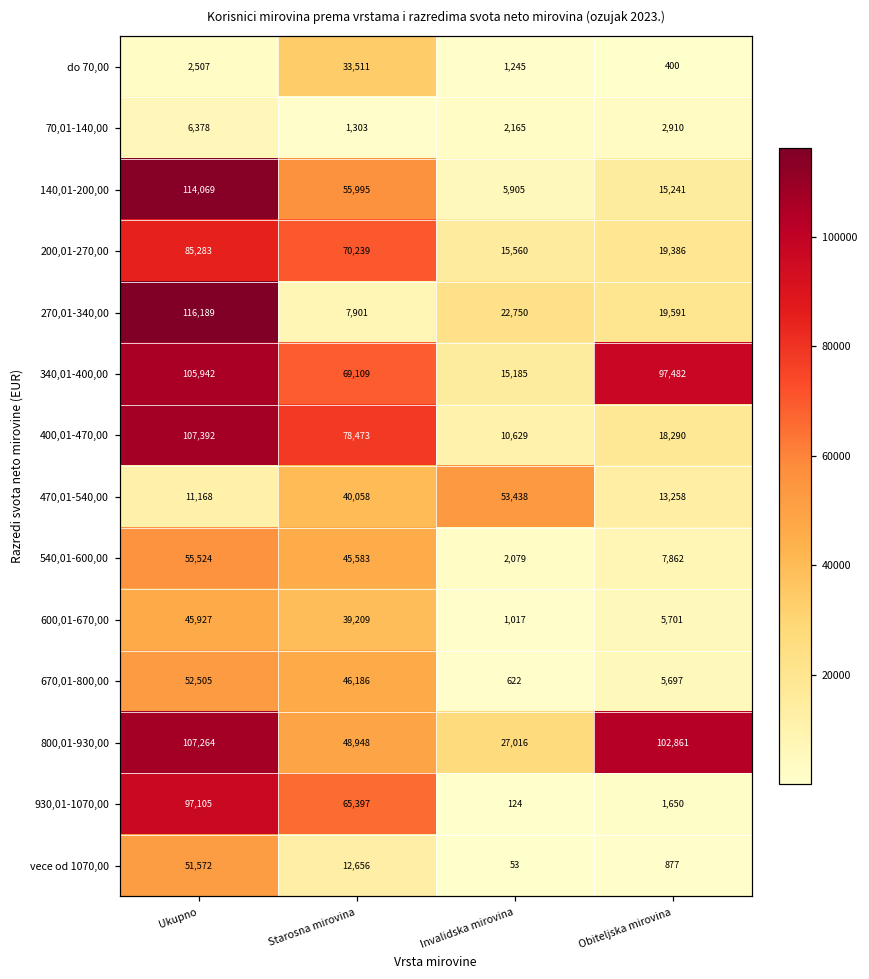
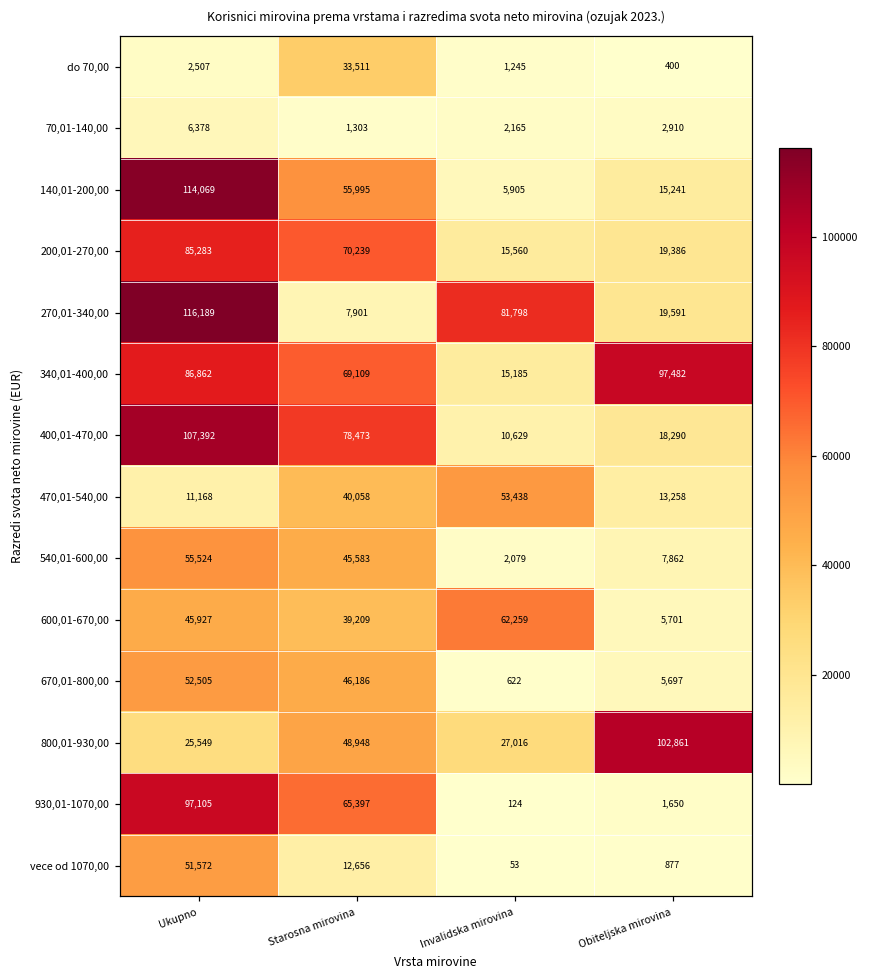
270,01-340,00, Invalidska mirovina: 22,750 -> 81,798
340,01-400,00, Ukupno: 105,942 -> 86,862
600,01-670,00, Invalidska mirovina: 1,017 -> 62,259
800,01-930,00, Ukupno: 107,264 -> 25,549
